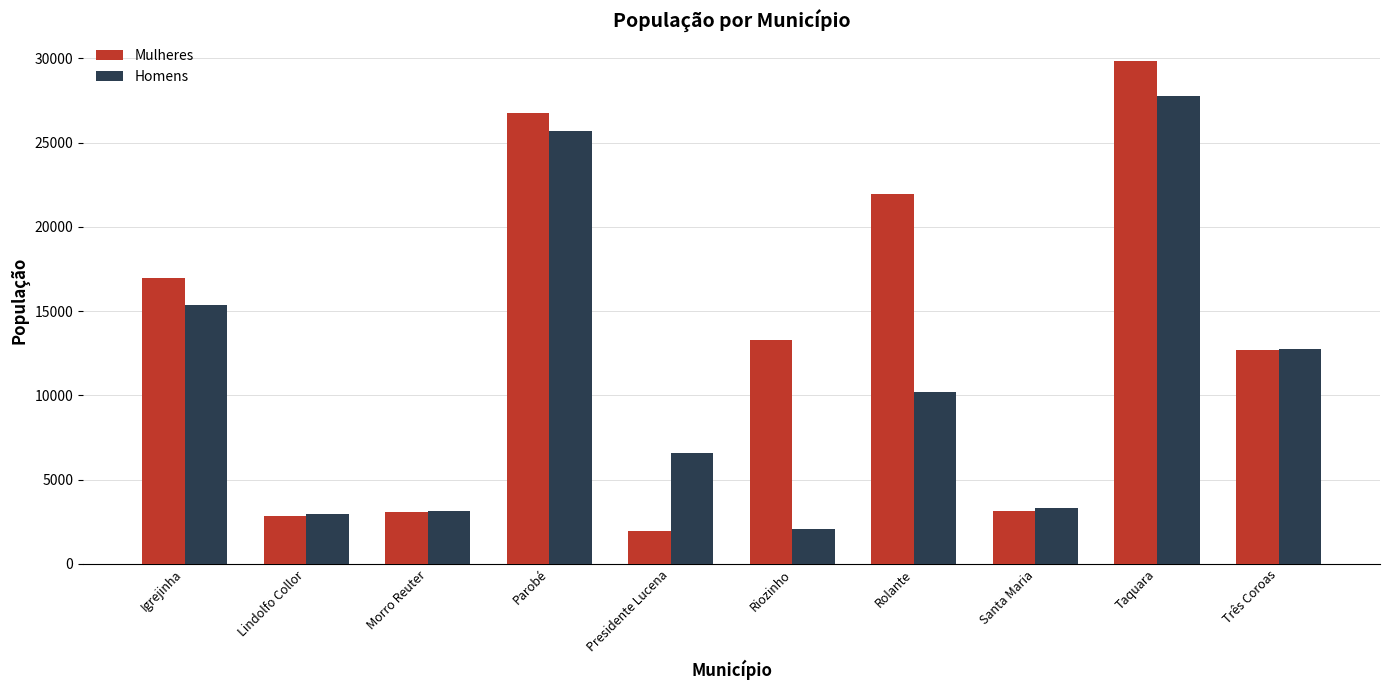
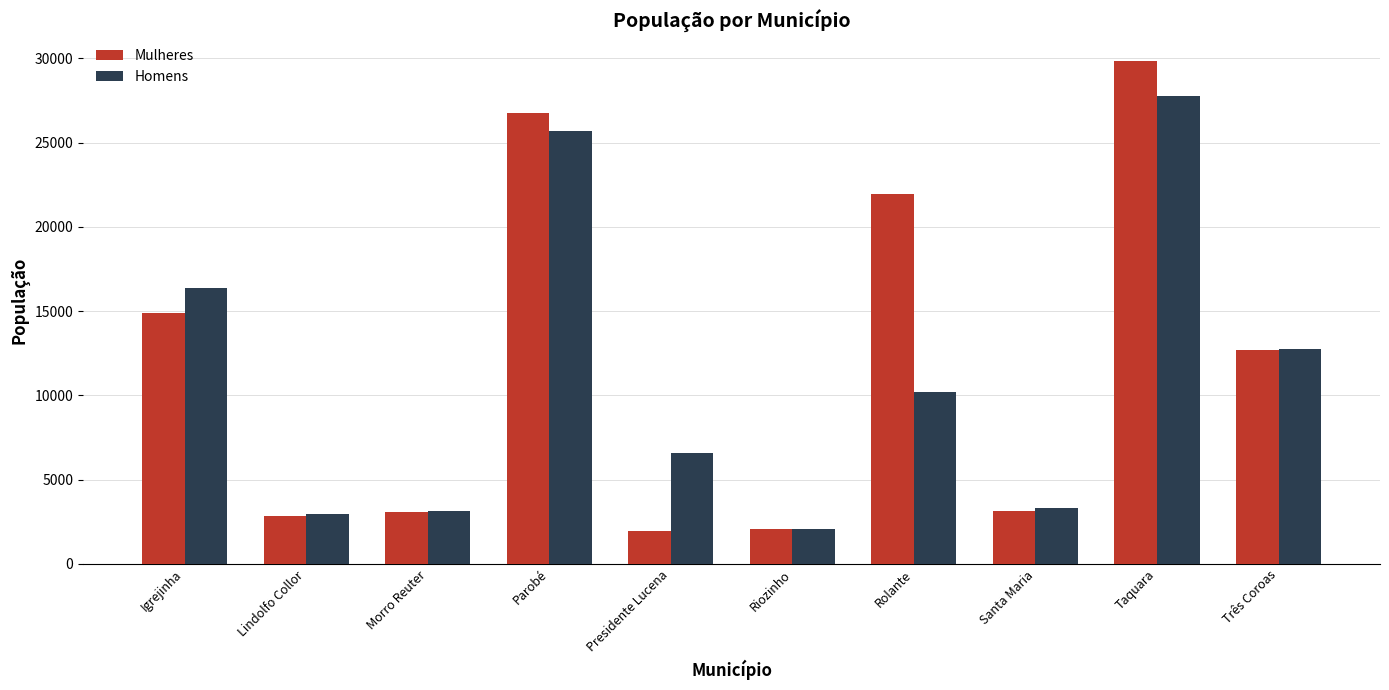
Mulheres, Igrejinha: 17000 -> 14900
Homens, Igrejinha: 15400 -> 16400
Mulheres, Riozinho: 13300 -> 2100
